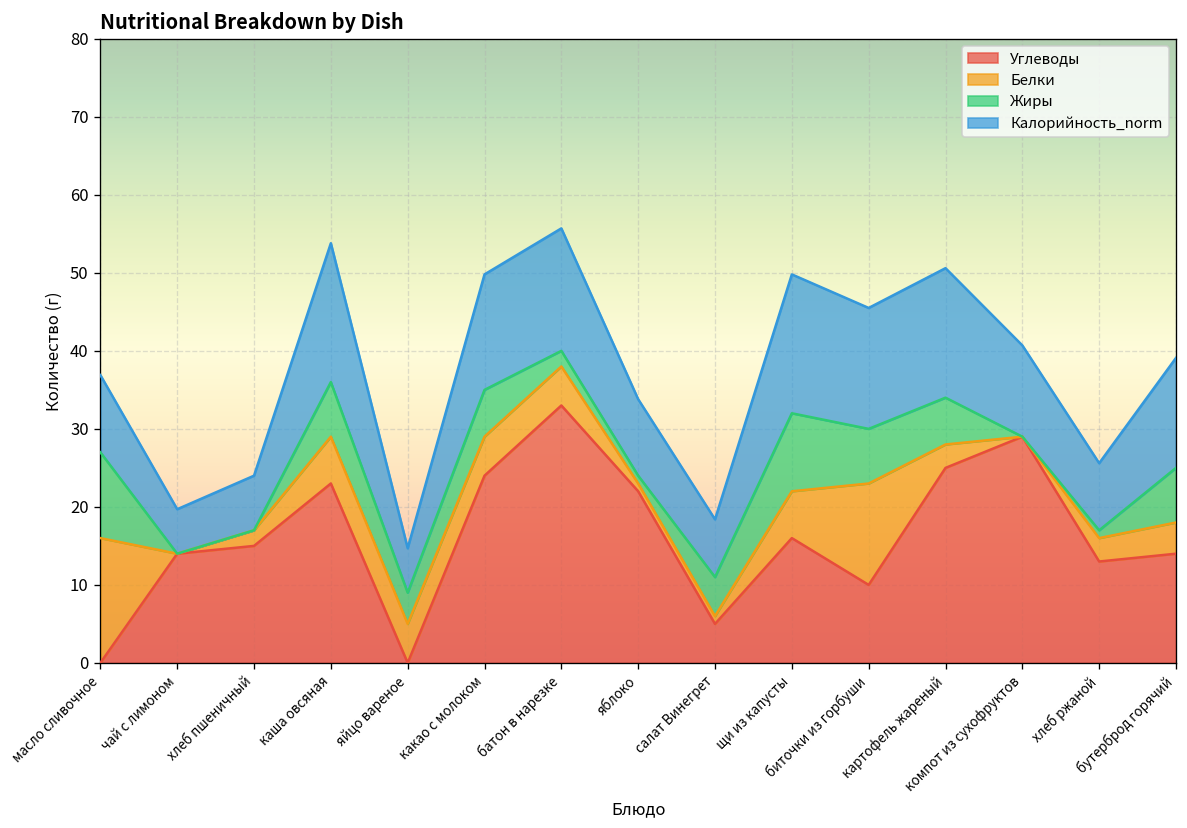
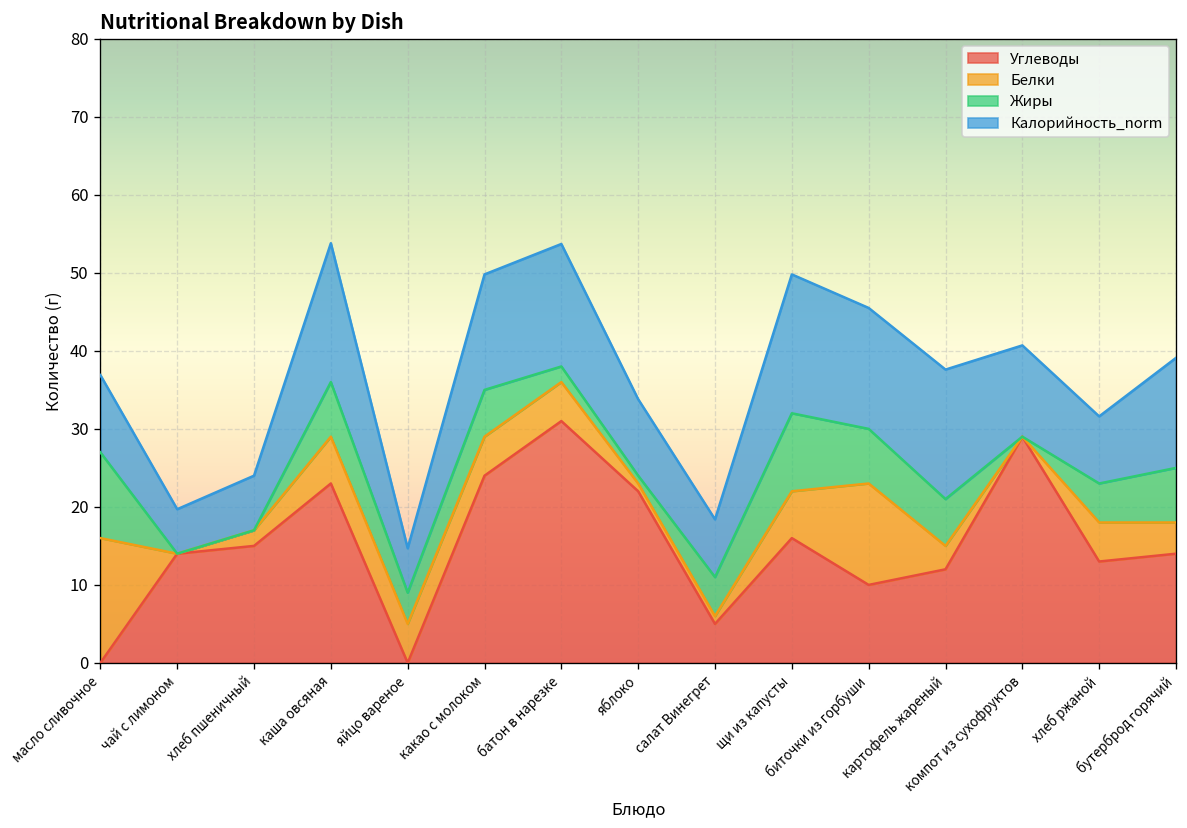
Углеводы, батон в нарезке: 33 -> 31
Углеводы, картофель жареный: 25 -> 12
Белки, хлеб ржаной: 3 -> 5
Жиры, хлеб ржаной: 1 -> 5
